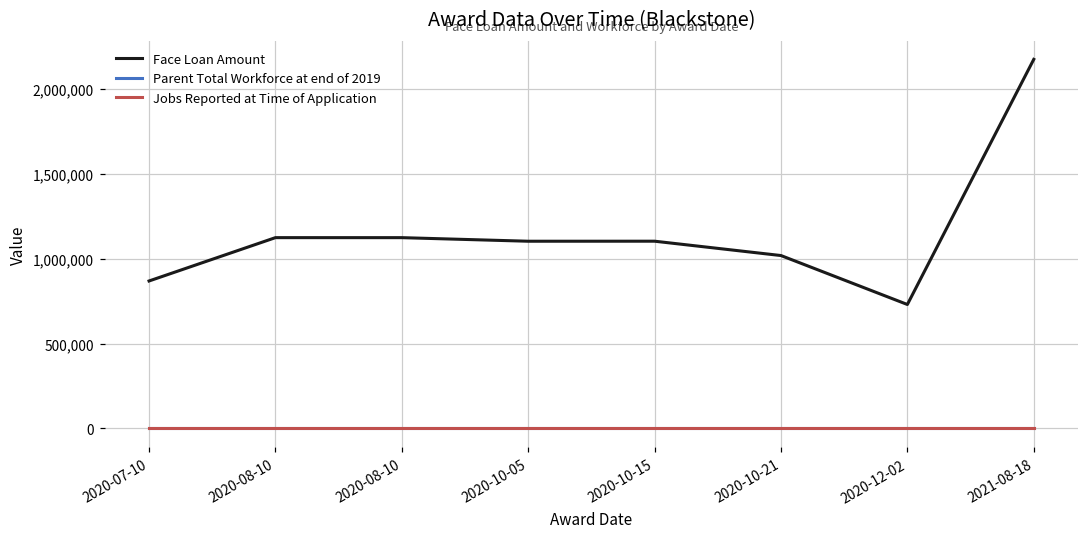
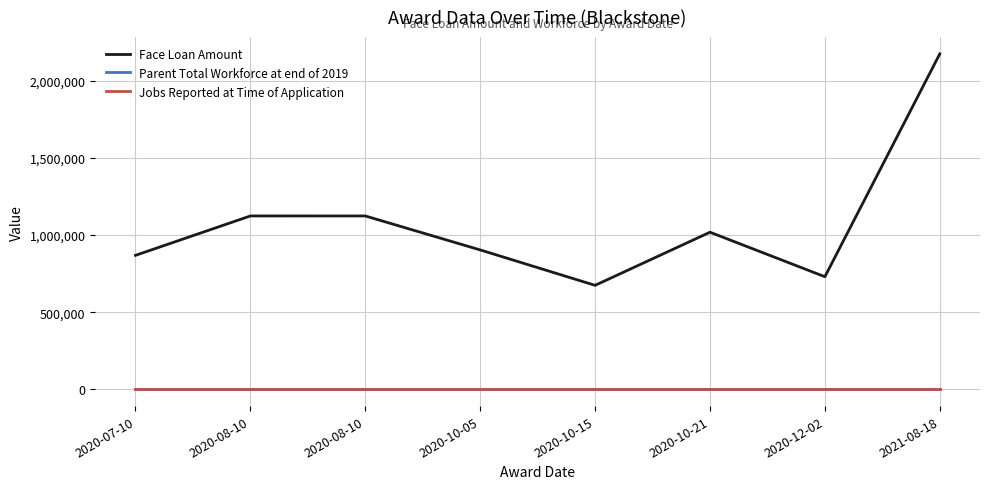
Face Loan Amount, 2020-10-05: 1,100,000 -> 900,000
Face Loan Amount, 2020-10-15: 1,100,000 -> 670,000
